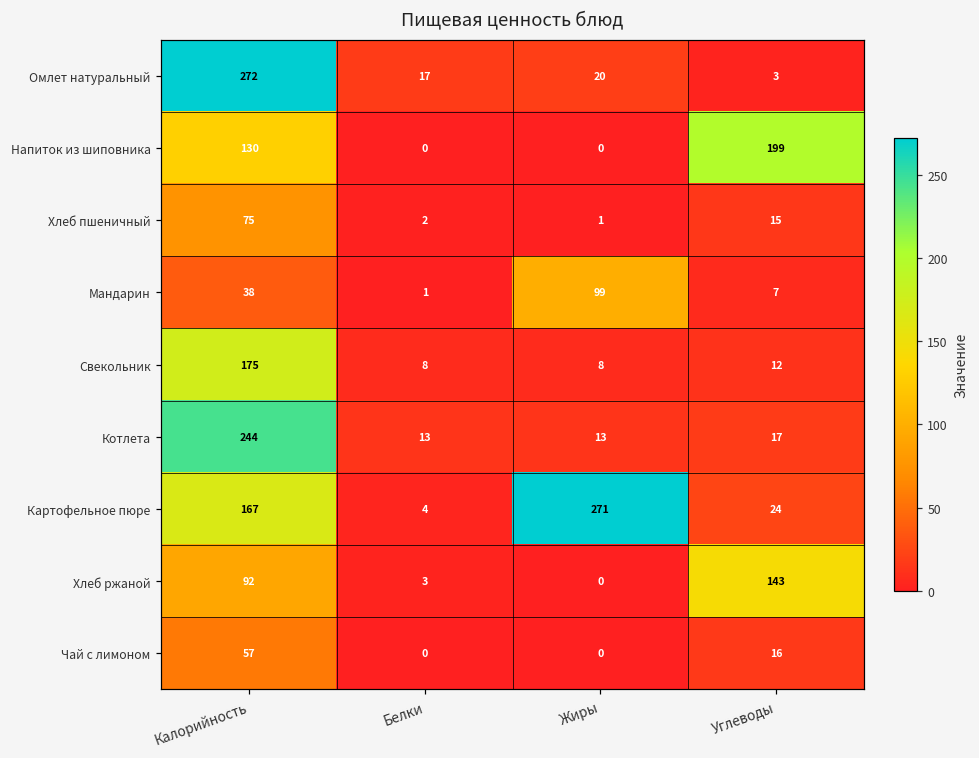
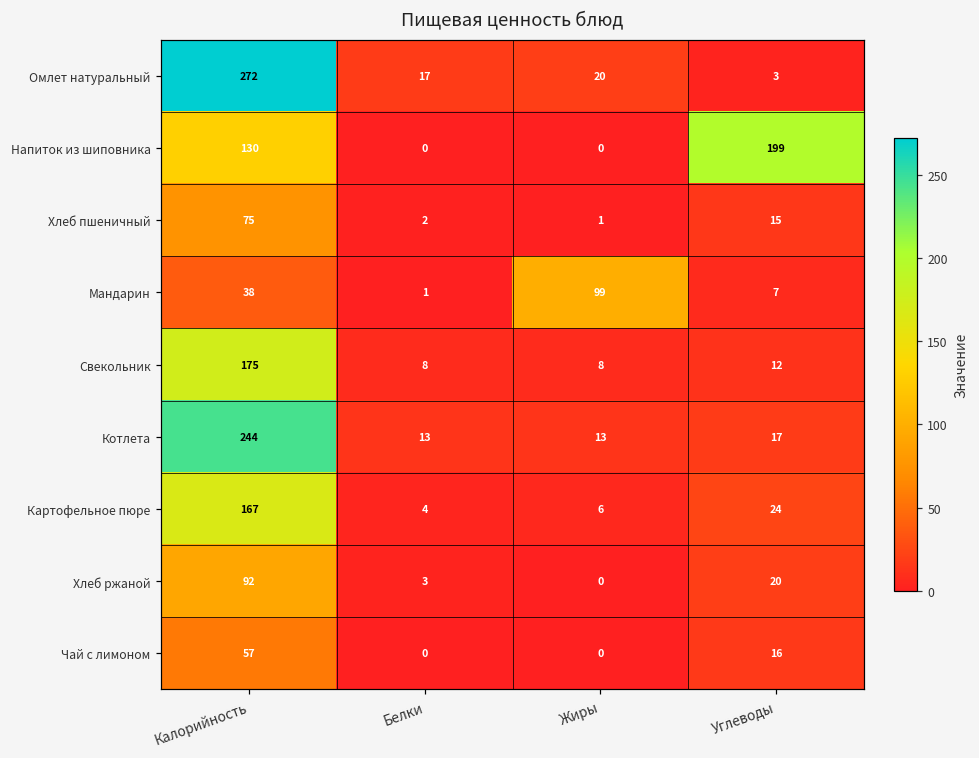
Картофельное пюре, Жиры: 271 -> 6
Хлеб ржаной, Углеводы: 143 -> 20
